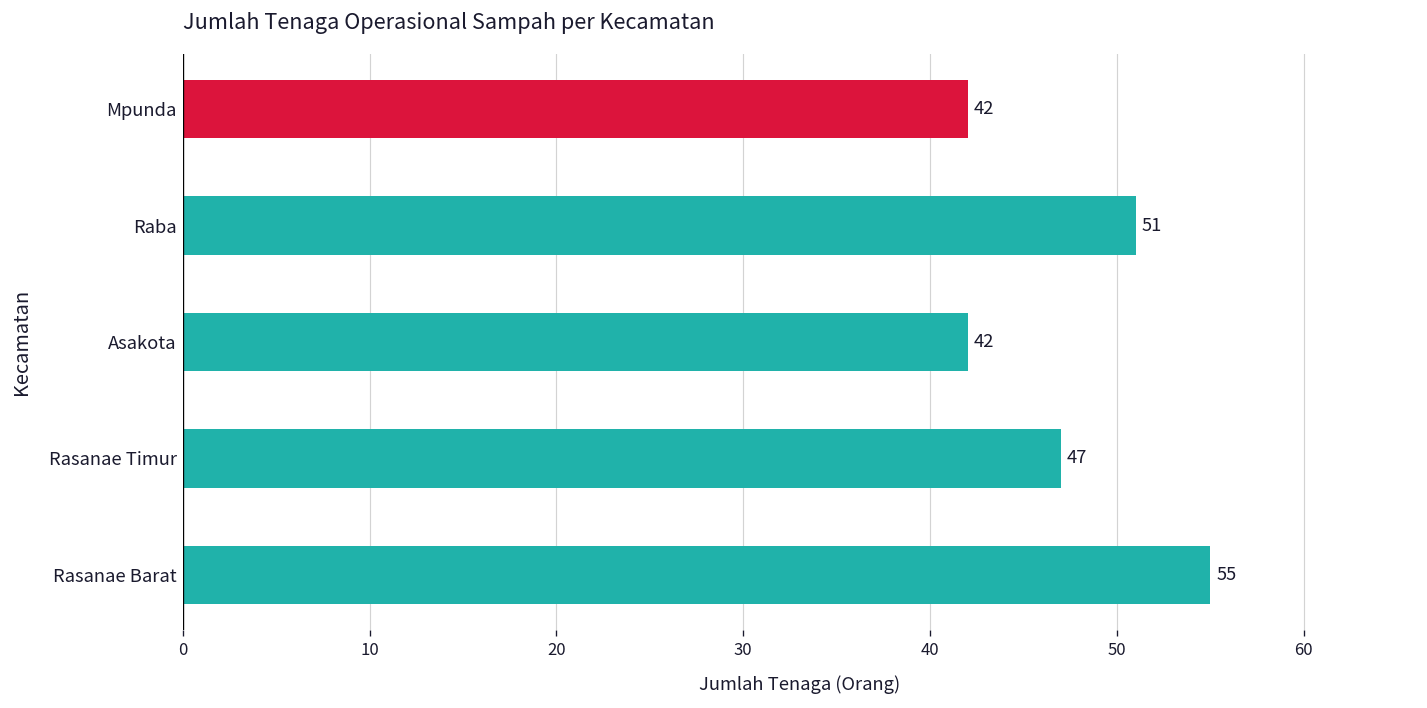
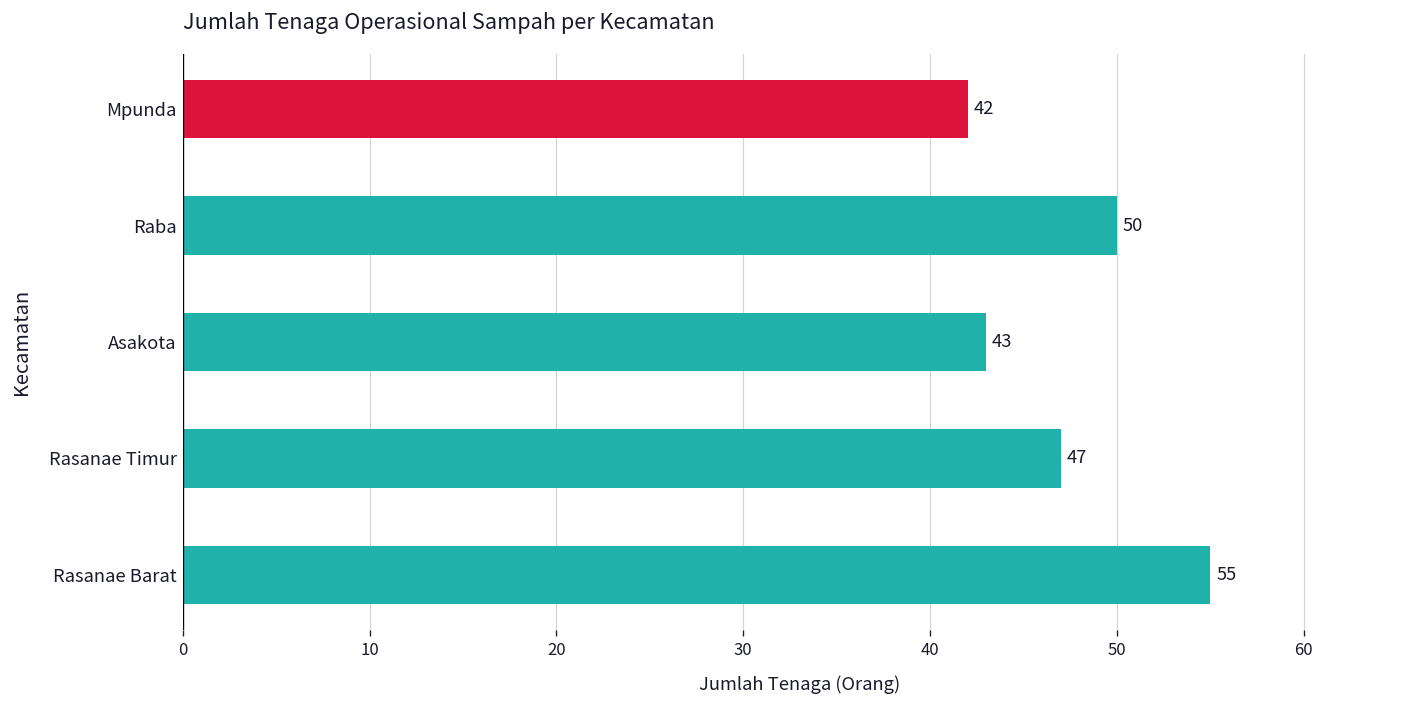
Raba: 51 -> 50
Asakota: 42 -> 43
